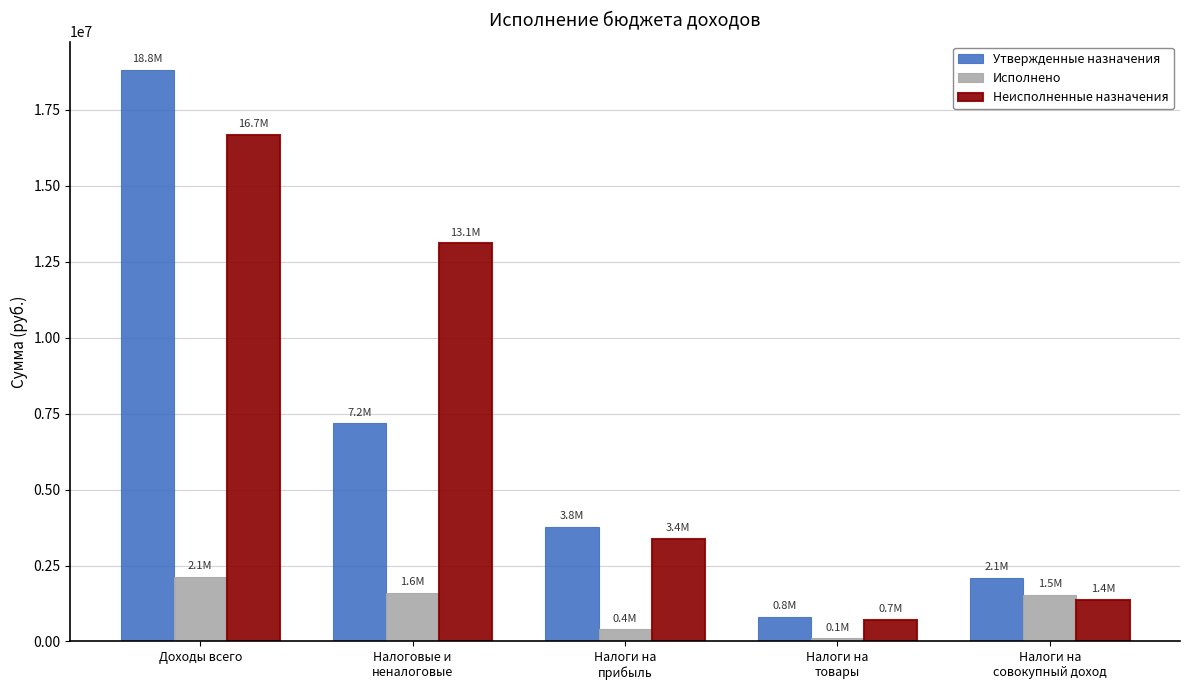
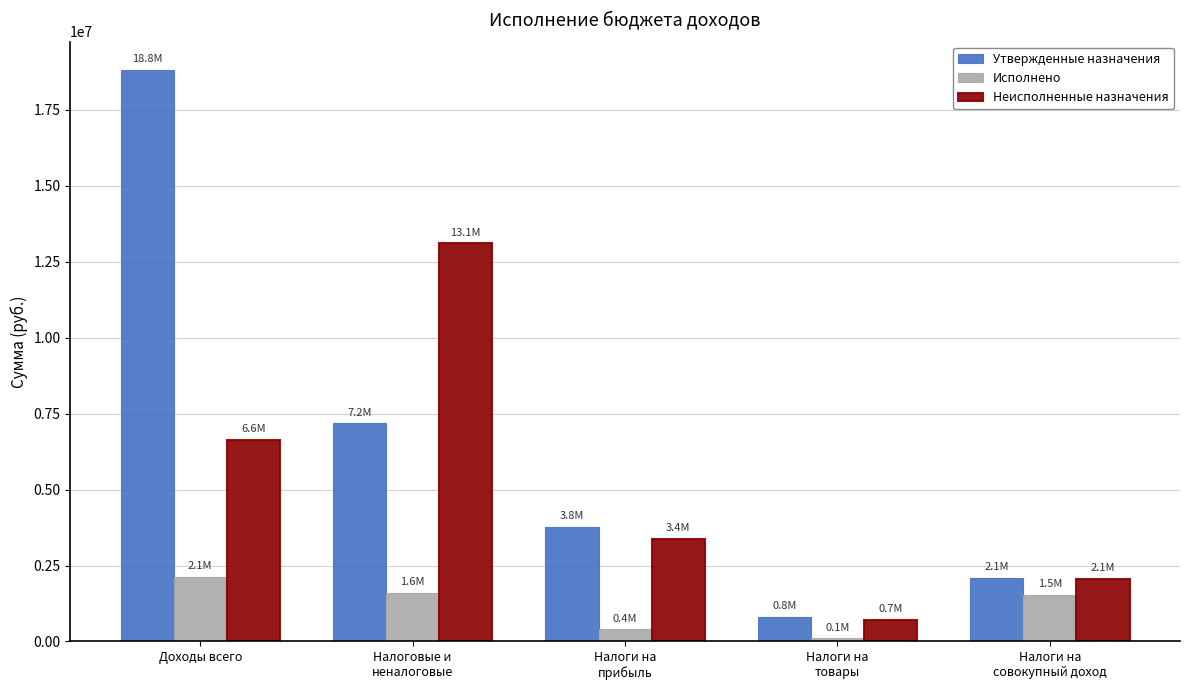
Неисполненные назначения, Доходы всего: 16.7M -> 6.6M
Неисполненные назначения, Налоги на совокупный доход: 1.4M -> 2.1M
